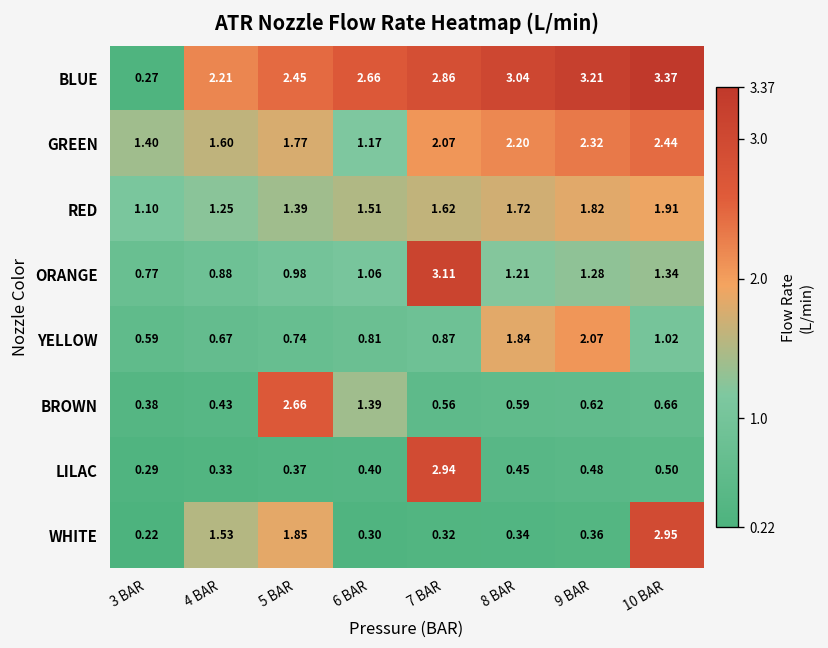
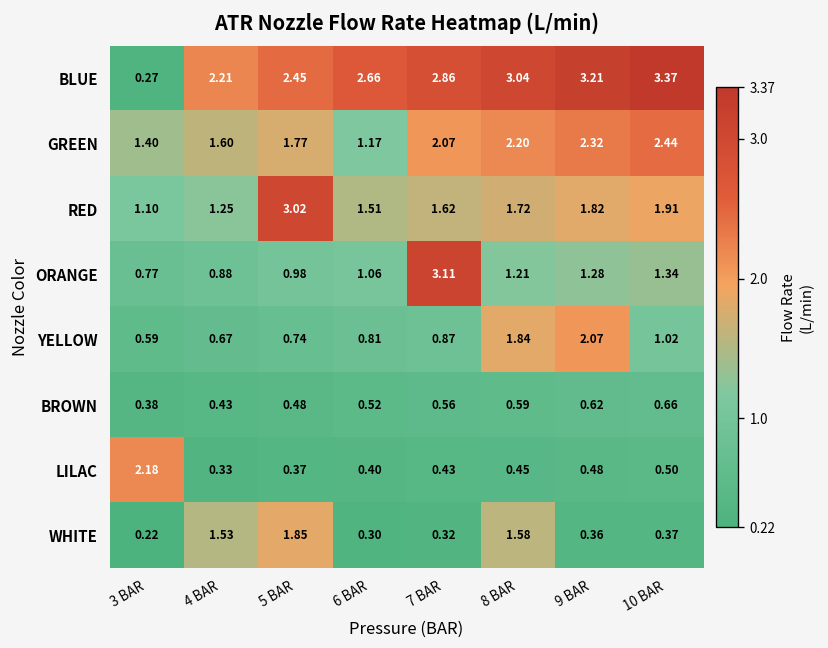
RED, 5 BAR: 1.39 -> 3.02
BROWN, 5 BAR: 2.66 -> 0.48
BROWN, 6 BAR: 1.39 -> 0.52
LILAC, 3 BAR: 0.29 -> 2.18
LILAC, 7 BAR: 2.94 -> 0.43
WHITE, 8 BAR: 0.34 -> 1.58
WHITE, 10 BAR: 2.95 -> 0.37
